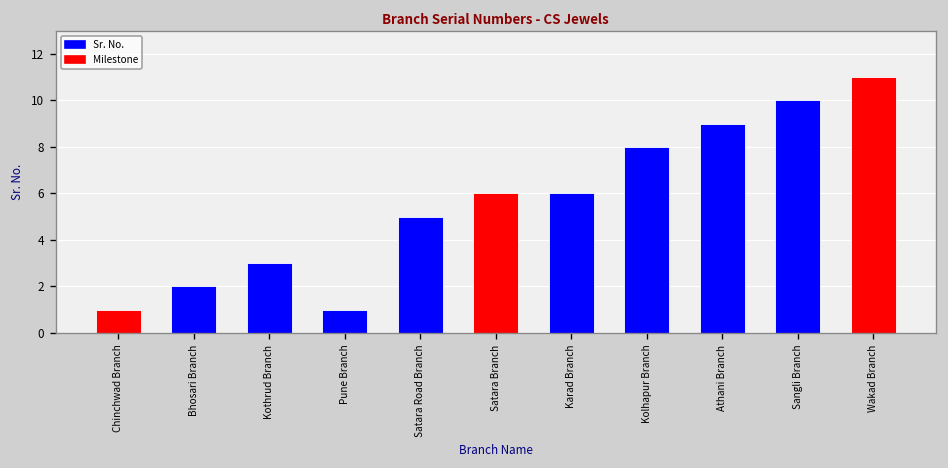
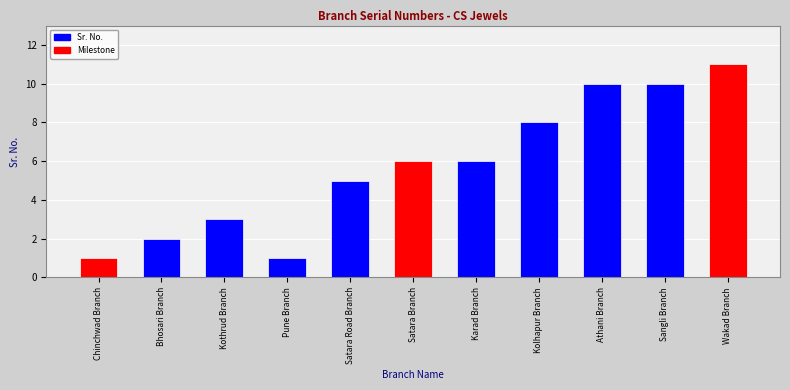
Athani Branch: 9 -> 10
